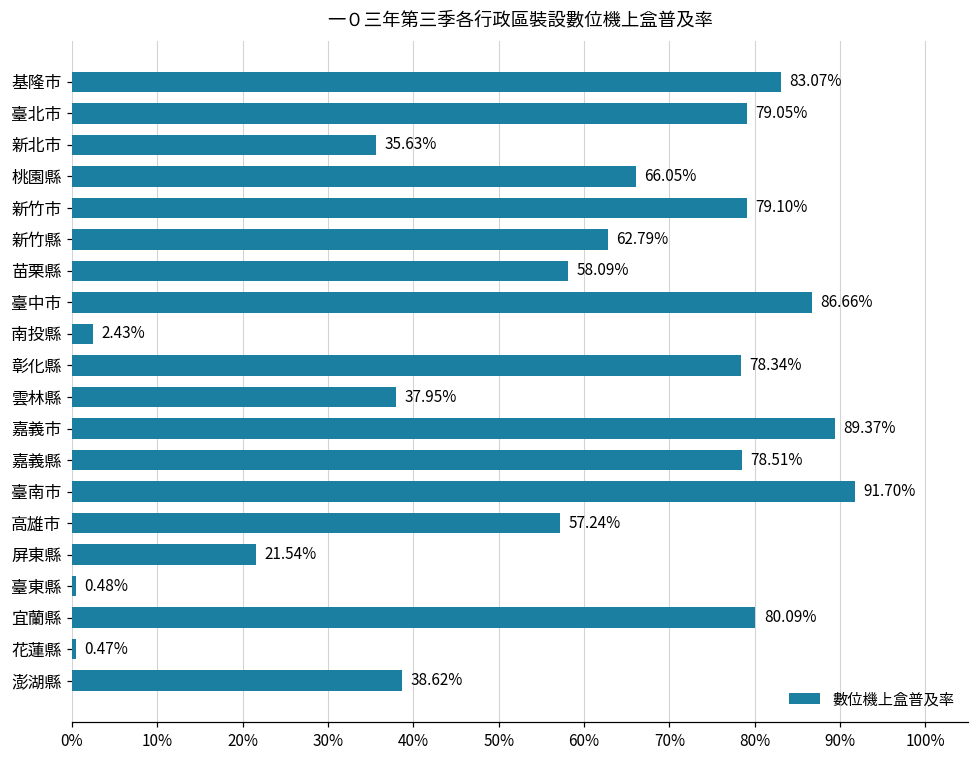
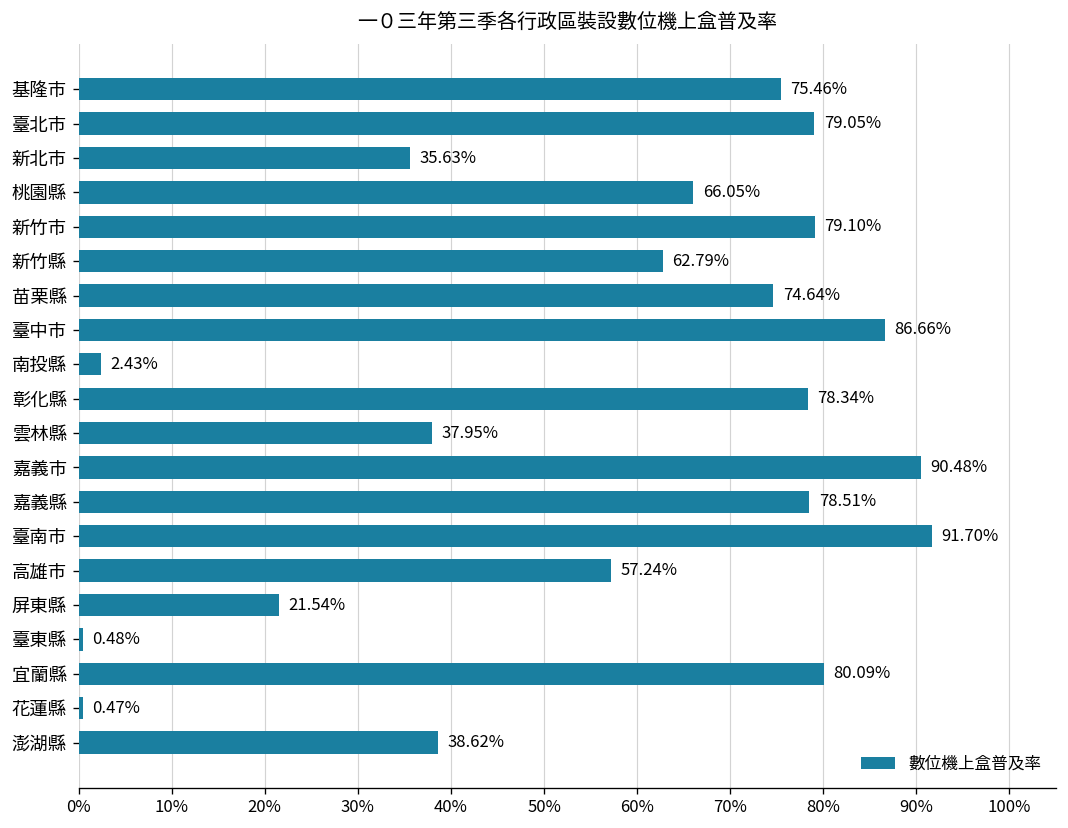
基隆市: 83.07% -> 75.46%
苗栗縣: 58.09% -> 74.64%
嘉義市: 89.37% -> 90.48%
